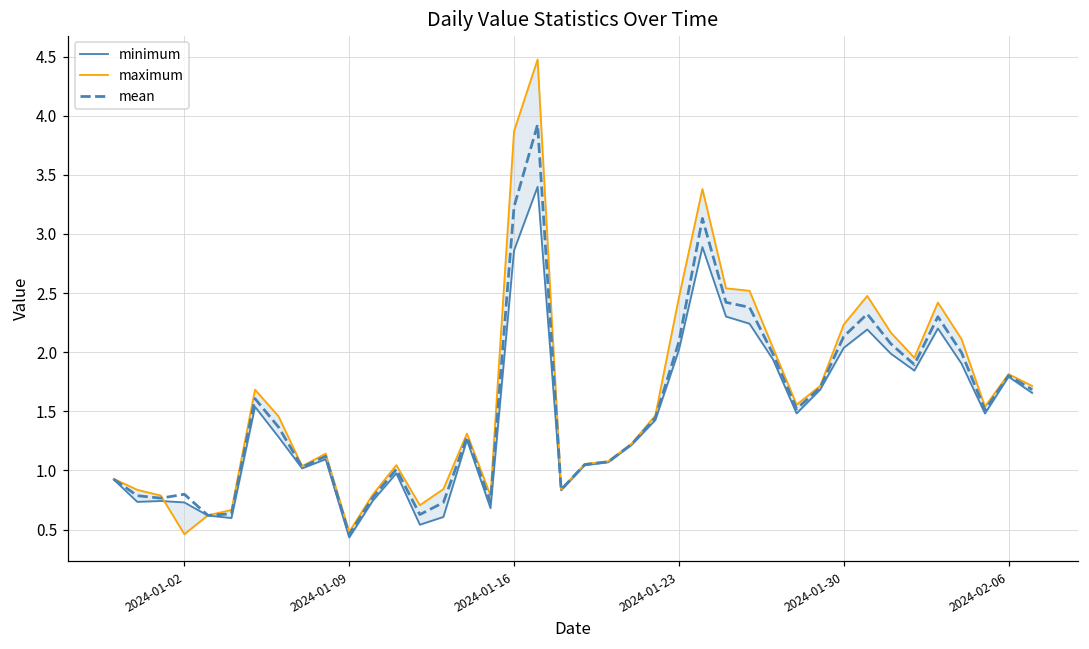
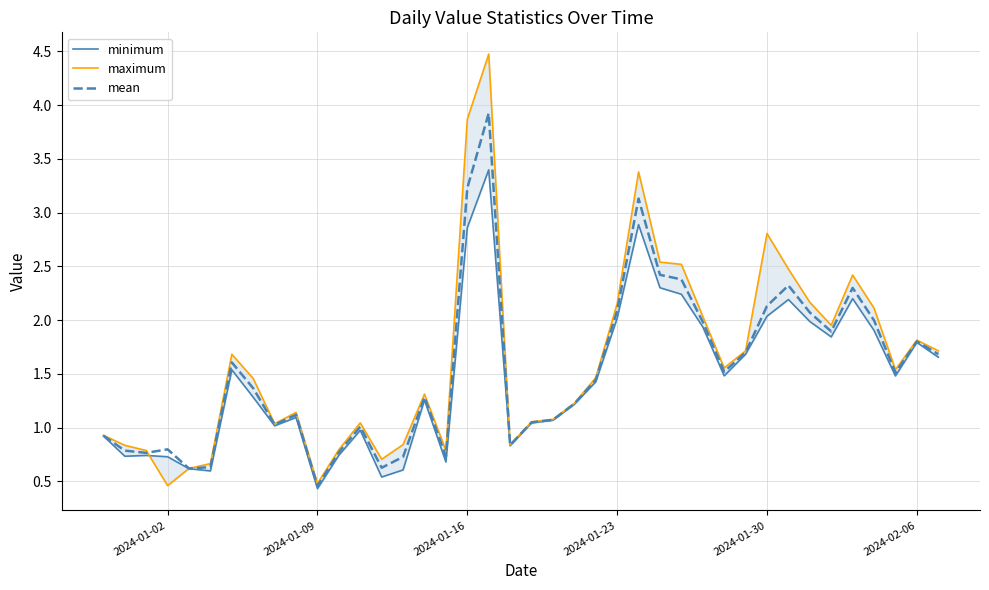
maximum, 2024-01-23: 2.46 -> 2.15
maximum, 2024-01-30: 2.23 -> 2.81
